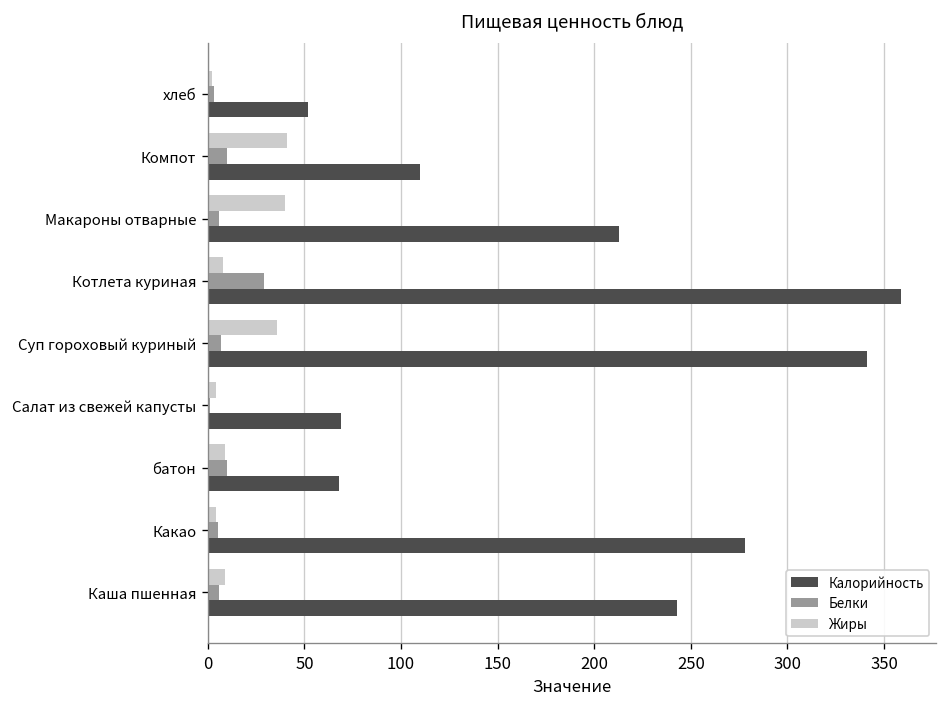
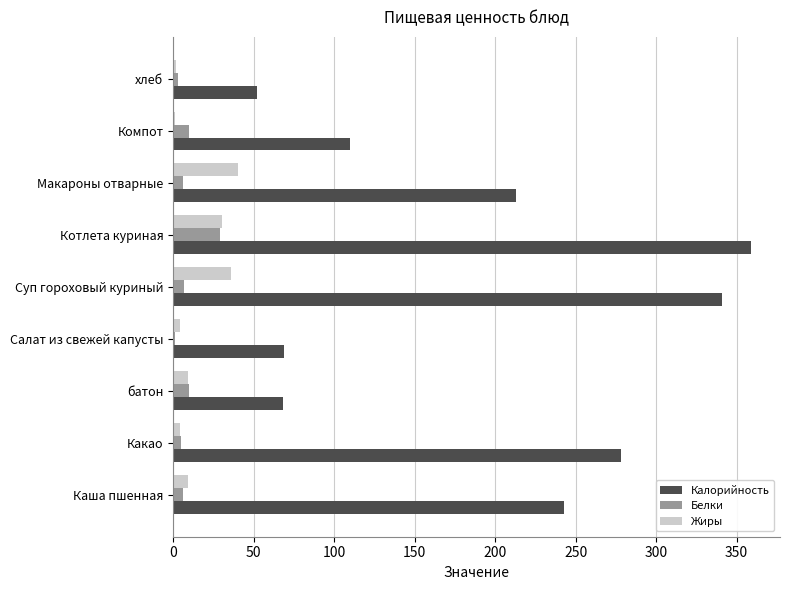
Жиры, Компот: 41 -> 1
Жиры, Котлета куриная: 8 -> 30
